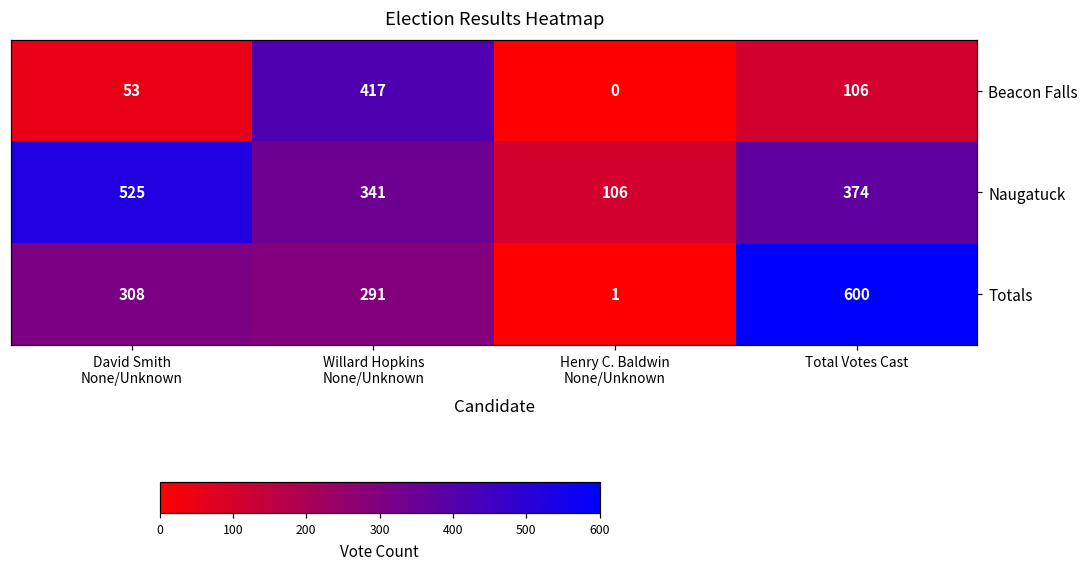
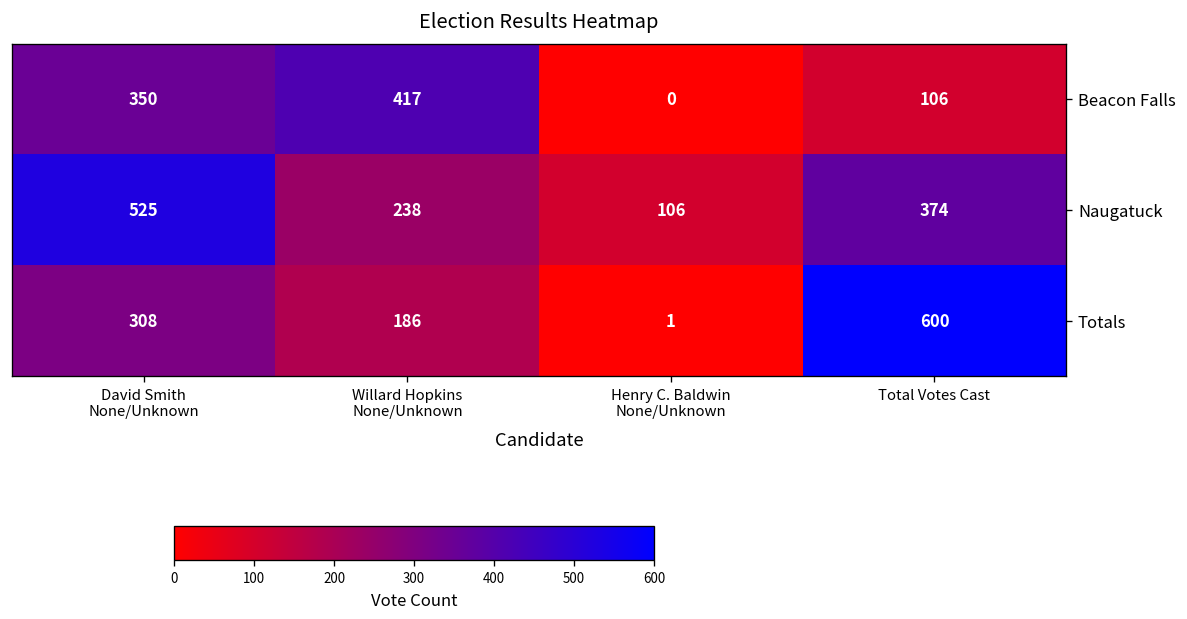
Beacon Falls, David Smith None/Unknown: 53 -> 350
Naugatuck, Willard Hopkins None/Unknown: 341 -> 238
Totals, Willard Hopkins None/Unknown: 291 -> 186
